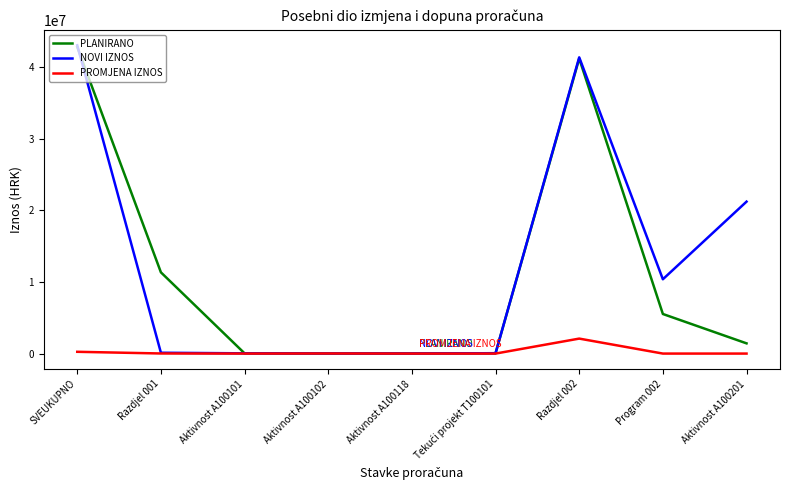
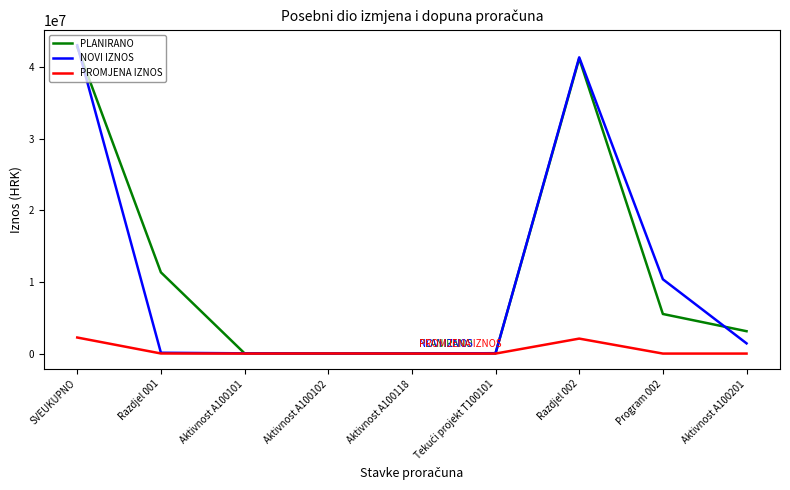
PROMJENA IZNOS, SVEUKUPNO: 0 -> 2000000
PLANIRANO, Aktivnost A100201: 1000000 -> 3000000
NOVI IZNOS, Aktivnost A100201: 21000000 -> 1000000
